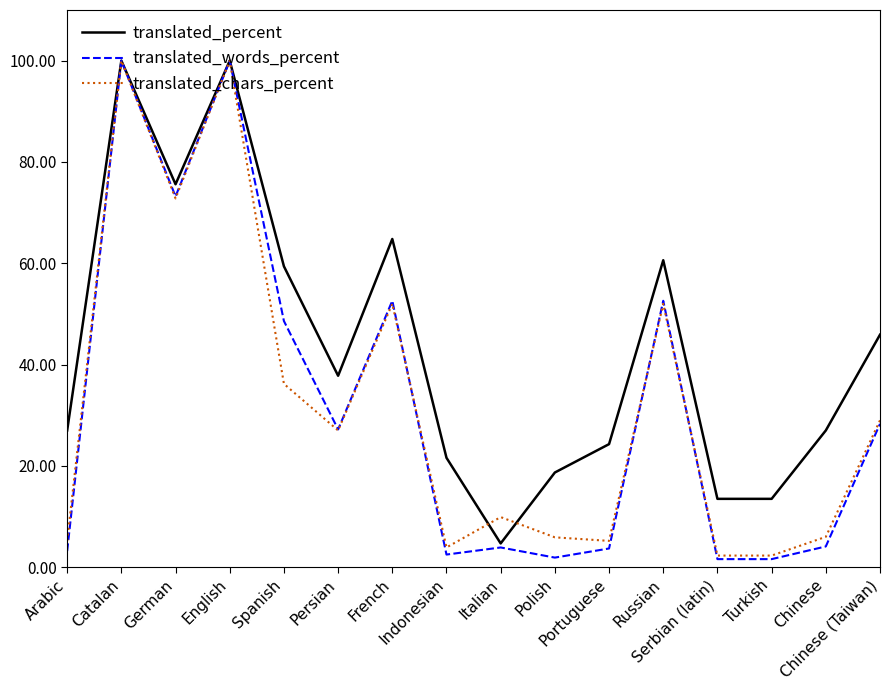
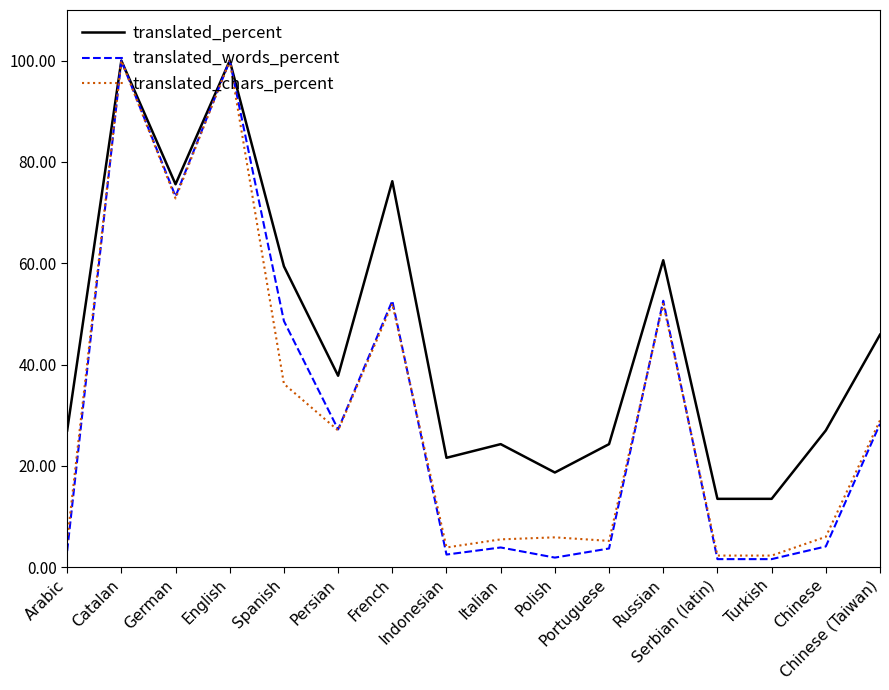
translated_percent, French: 65 -> 76
translated_percent, Italian: 5 -> 24
translated_chars_percent, Italian: 10 -> 6
